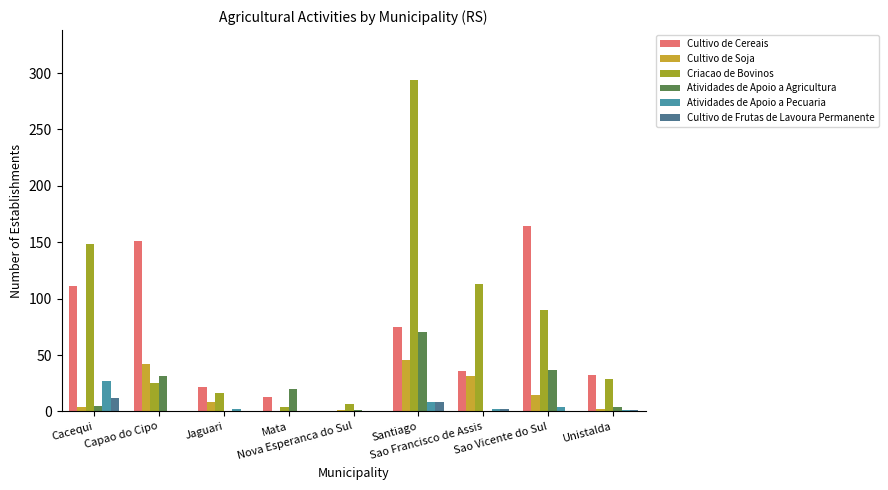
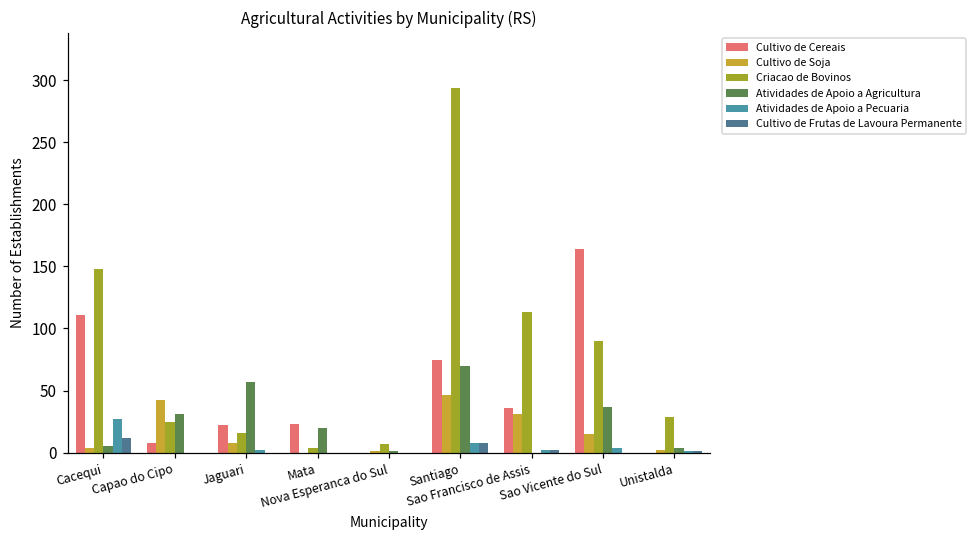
Cultivo de Cereais, Capao do Cipo: 151 -> 8
Atividades de Apoio a Agricultura, Jaguari: 0 -> 57
Cultivo de Cereais, Mata: 13 -> 23
Cultivo de Cereais, Unistalda: 32 -> 0
